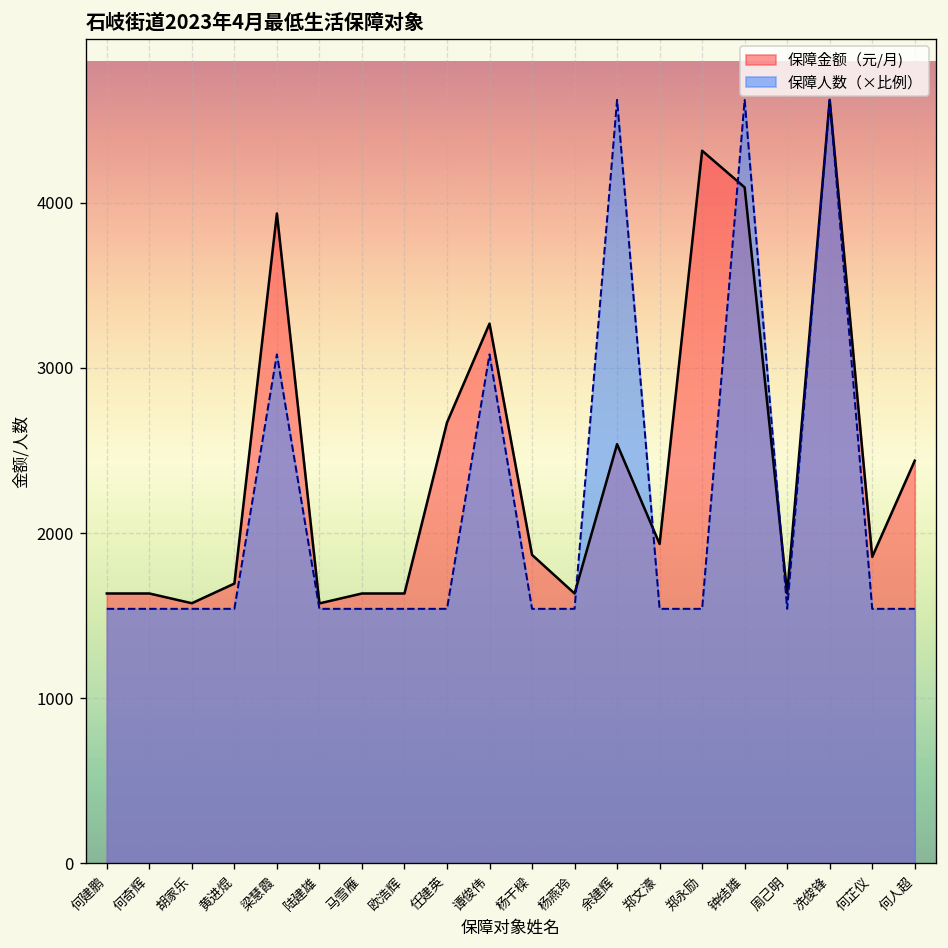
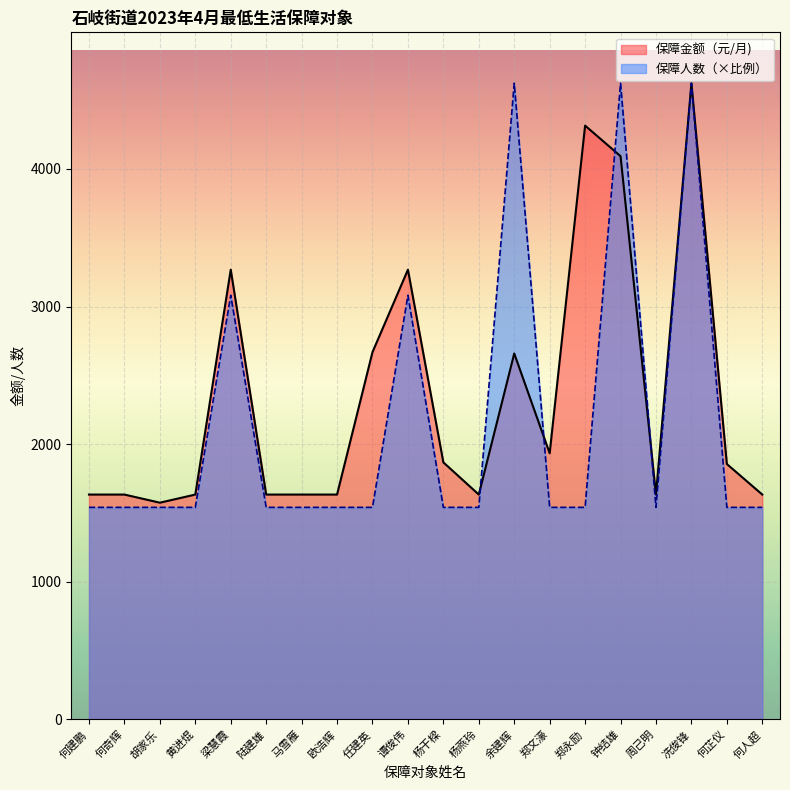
保障金额（元/月), 黄进焜: 1690 -> 1630
保障金额（元/月), 梁慧霞: 3940 -> 3270
保障金额（元/月), 陆建雄: 1570 -> 1630
保障金额（元/月), 余建辉: 2540 -> 2660
保障金额（元/月), 何人超: 2440 -> 1630
